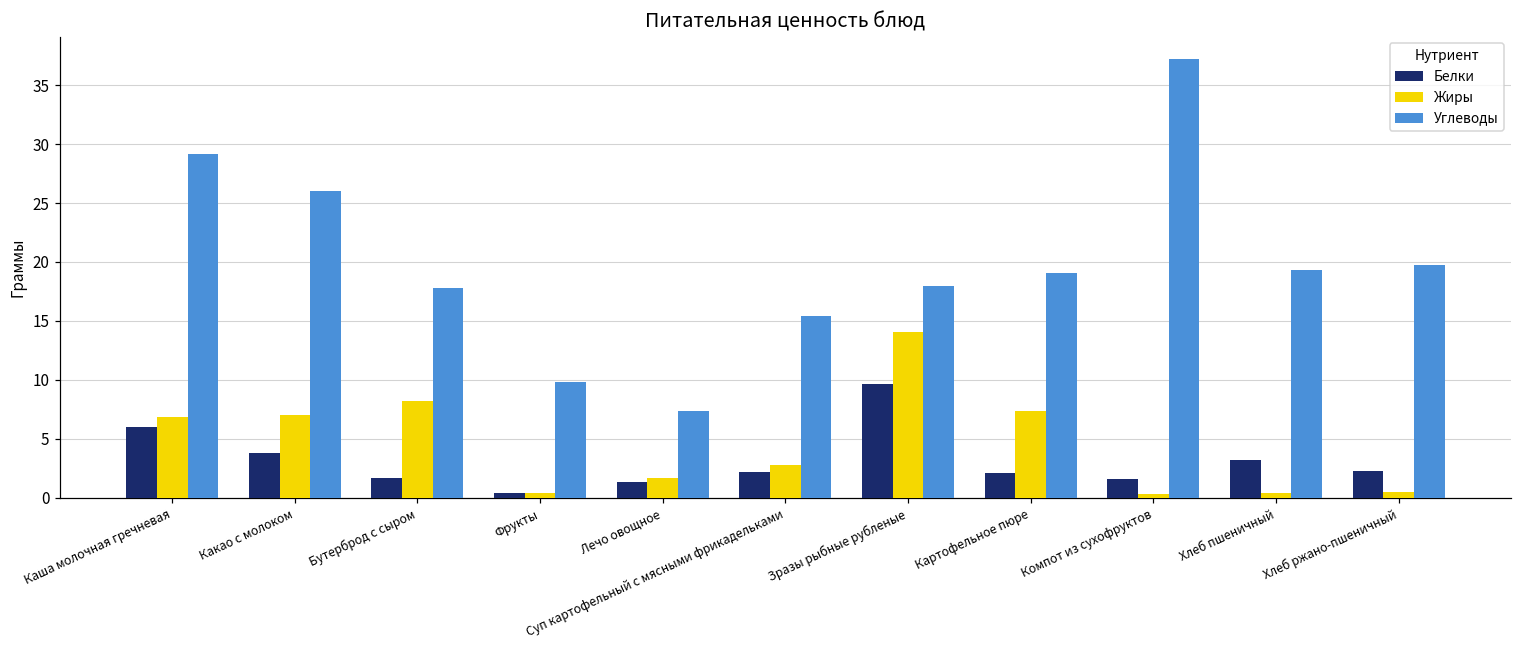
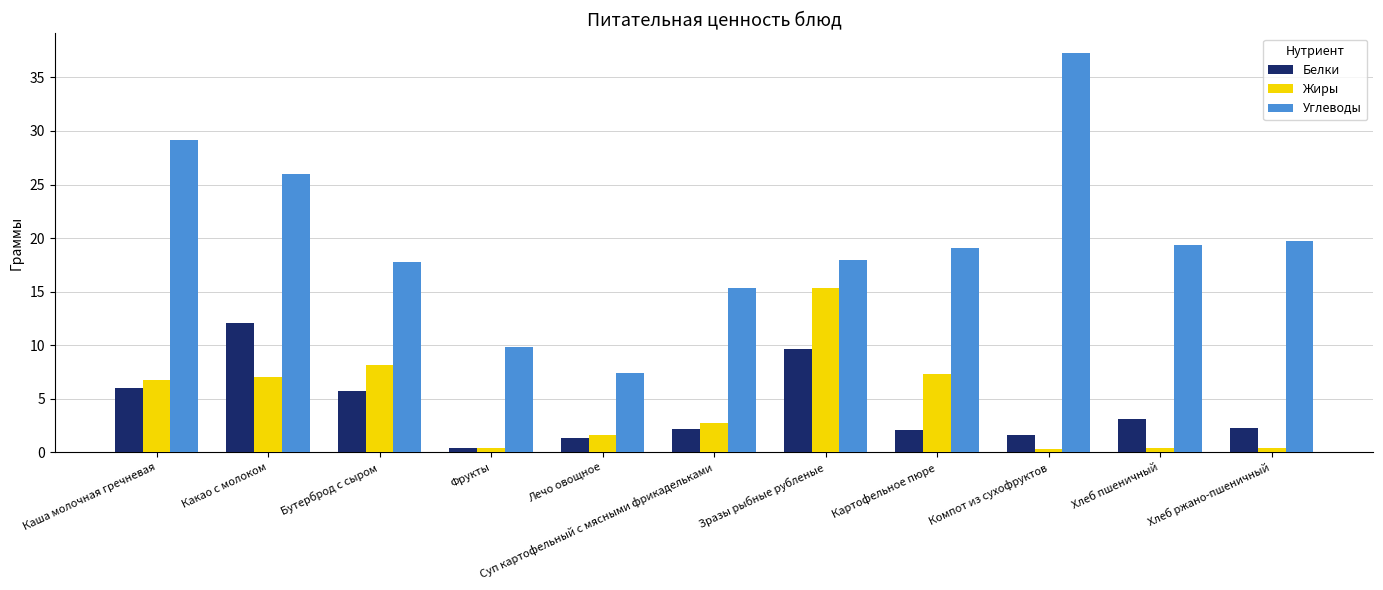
Белки, Какао с молоком: 3.8 -> 12.1
Белки, Бутерброд с сыром: 1.6 -> 5.8
Жиры, Зразы рыбные рубленые: 14.0 -> 15.3
